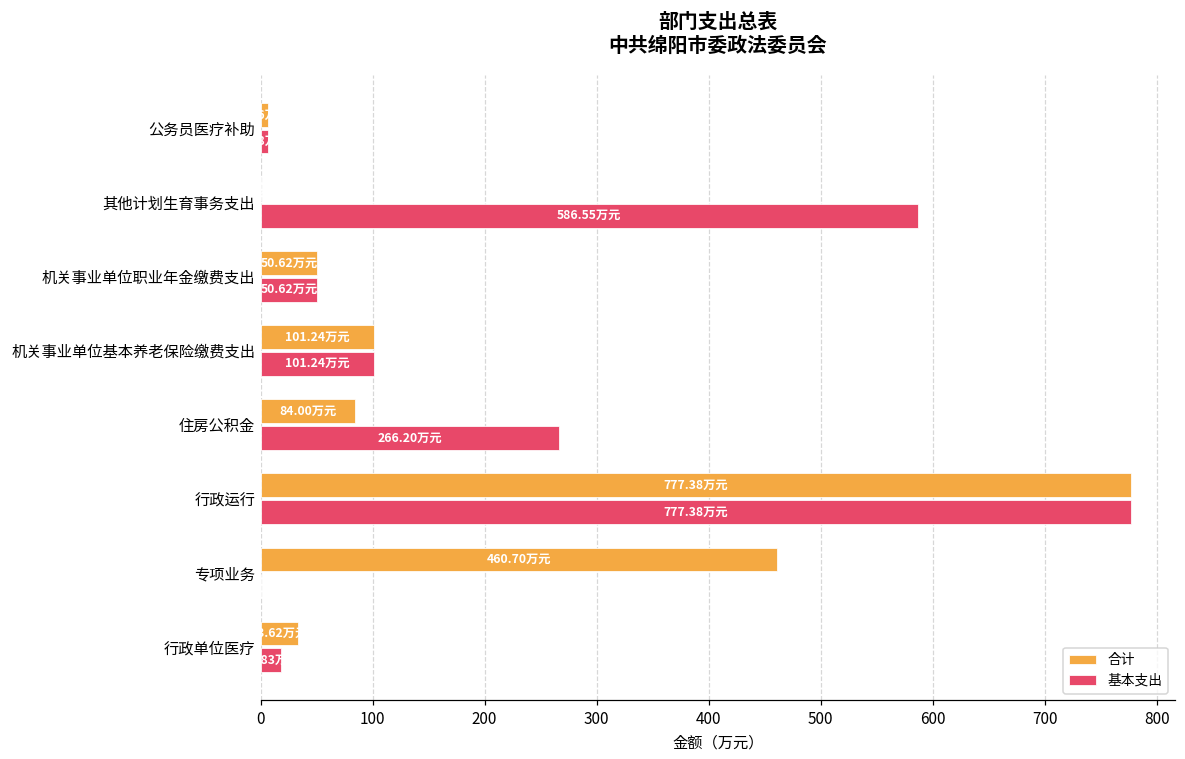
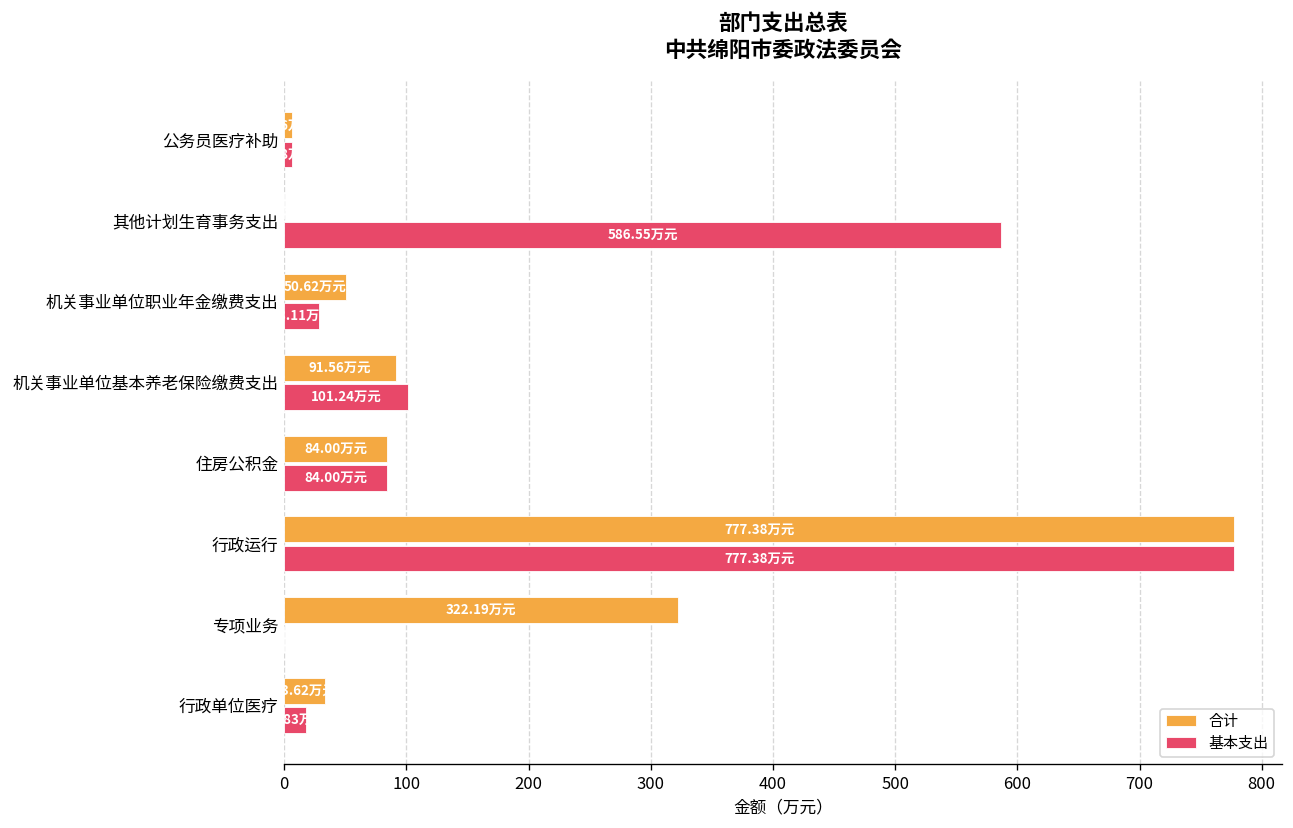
基本支出, 机关事业单位职业年金缴费支出: 51 -> 28
合计, 机关事业单位基本养老保险缴费支出: 101.24 -> 91.56
基本支出, 住房公积金: 266.20 -> 84.00
合计, 专项业务: 460.70 -> 322.19
